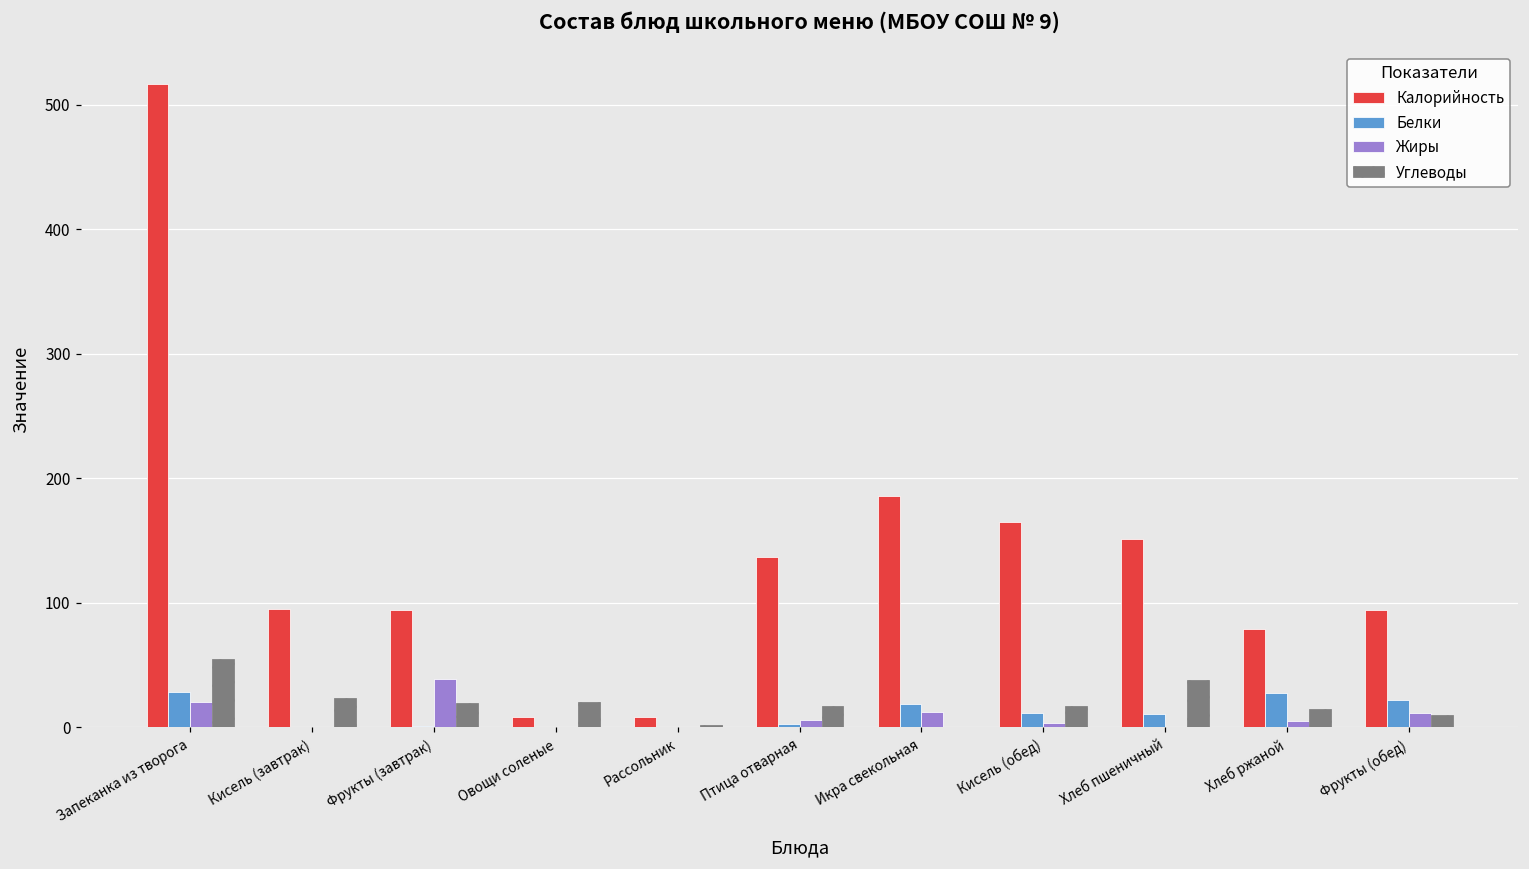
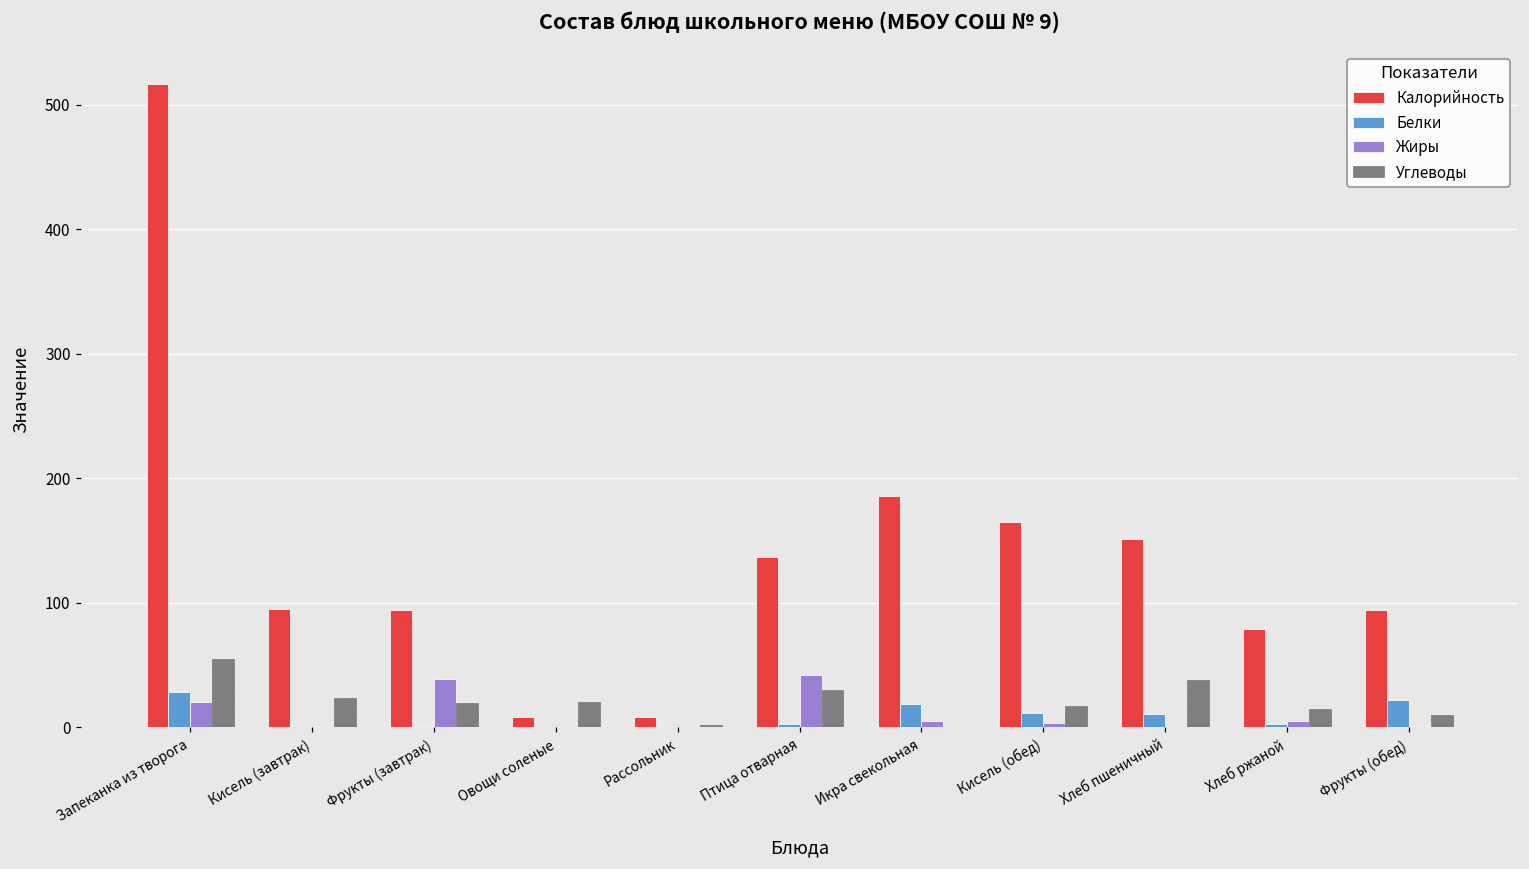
Жиры, Птица отварная: 6 -> 42
Углеводы, Птица отварная: 17 -> 30
Жиры, Икра свекольная: 12 -> 5
Белки, Хлеб ржаной: 28 -> 2
Жиры, Фрукты (обед): 11 -> 1
